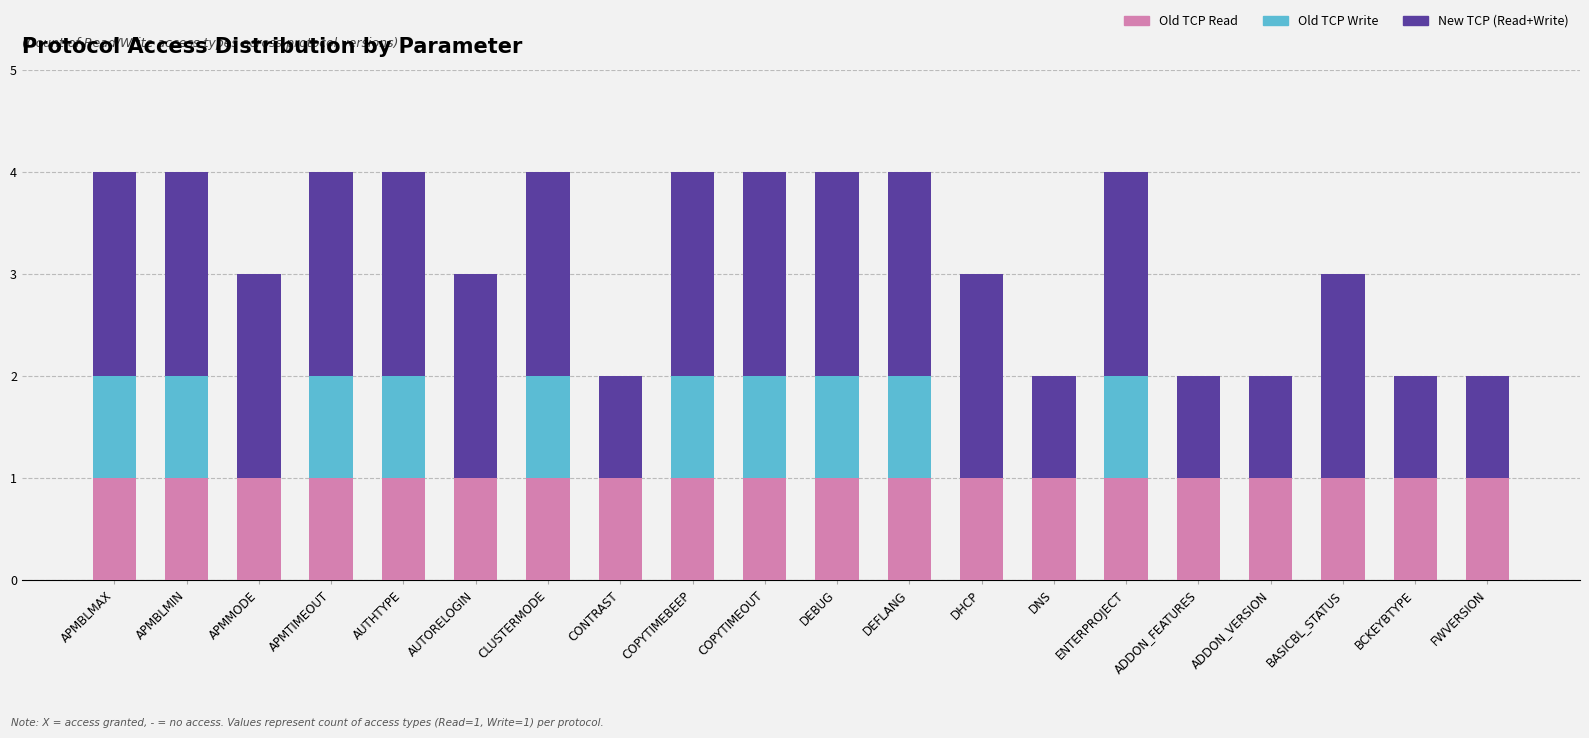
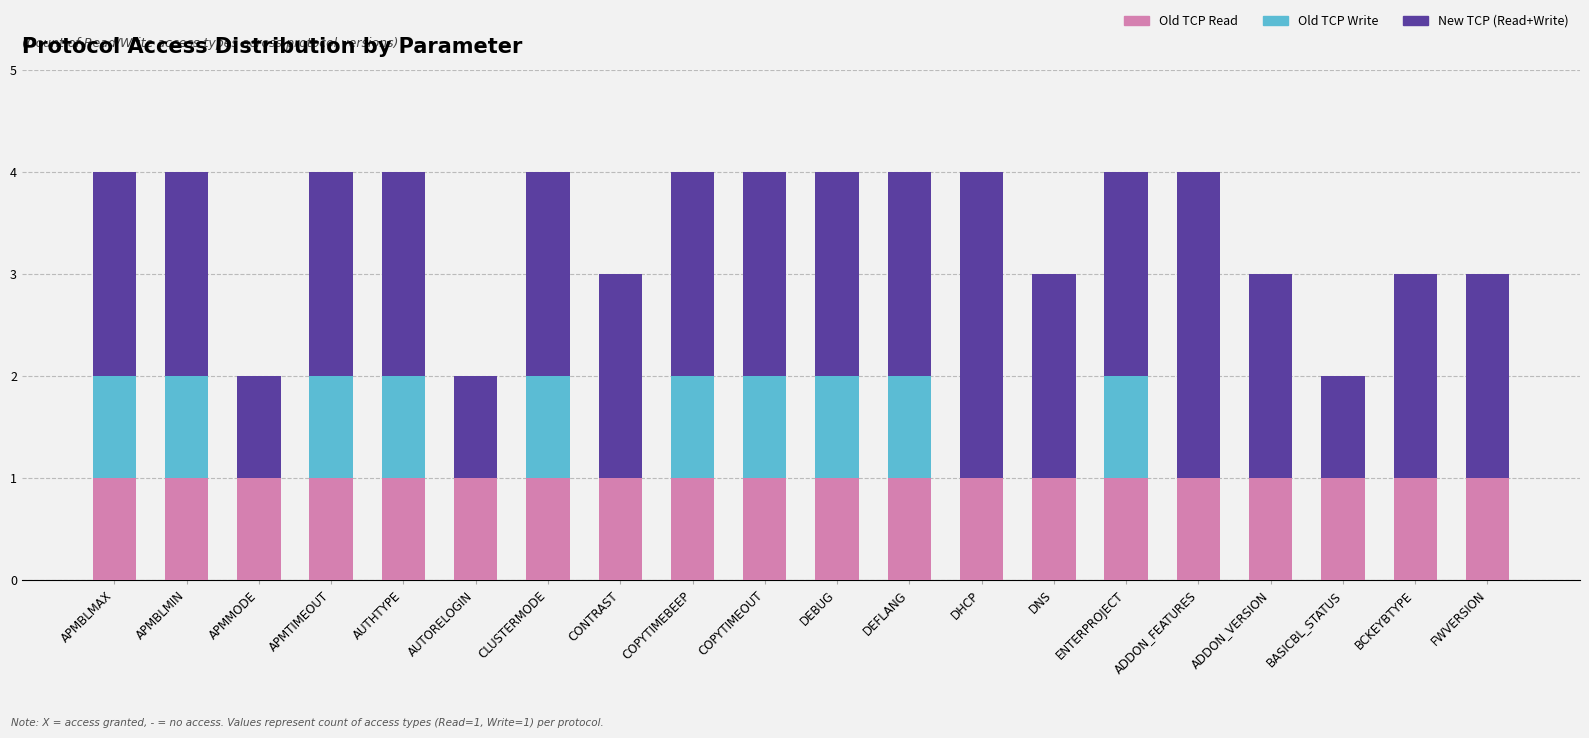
New TCP (Read+Write), APMMODE: 2 -> 1
New TCP (Read+Write), AUTORELOGIN: 2 -> 1
New TCP (Read+Write), CONTRAST: 1 -> 2
New TCP (Read+Write), DHCP: 2 -> 3
New TCP (Read+Write), DNS: 1 -> 2
New TCP (Read+Write), ADDON_FEATURES: 1 -> 3
New TCP (Read+Write), ADDON_VERSION: 1 -> 2
New TCP (Read+Write), BASICBL_STATUS: 2 -> 1
New TCP (Read+Write), BCKEYBTYPE: 1 -> 2
New TCP (Read+Write), FWVERSION: 1 -> 2
